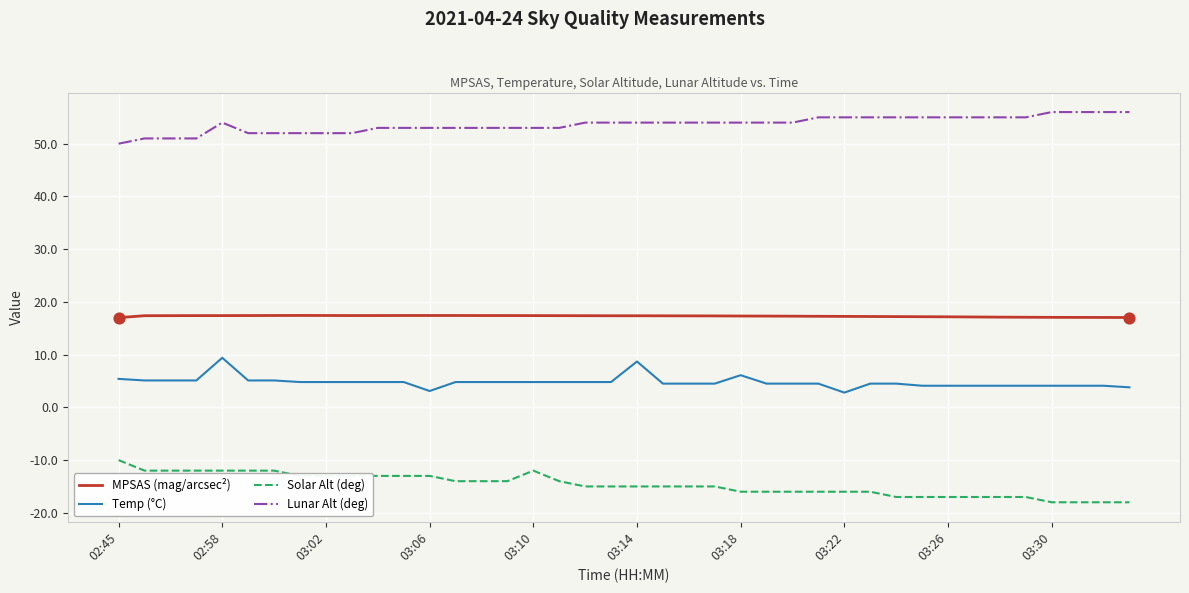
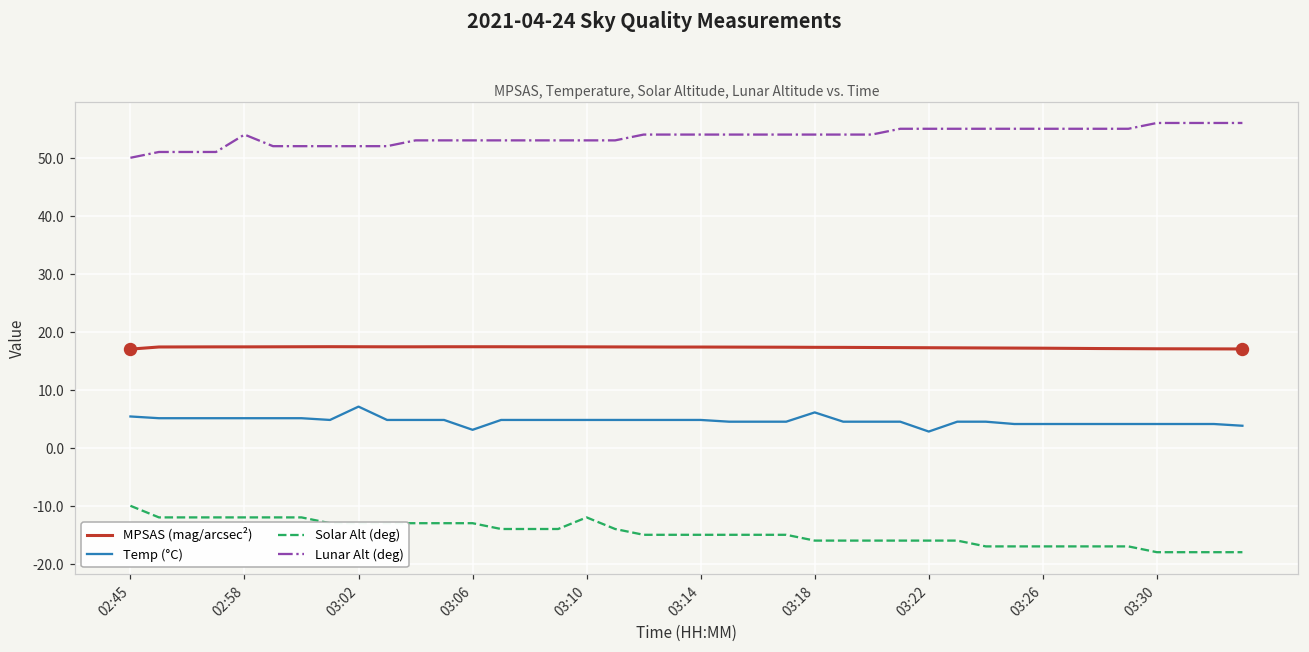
Temp (°C), 02:58: 9 -> 5
Temp (°C), 03:02: 5 -> 7
Temp (°C), 03:14: 9 -> 5
